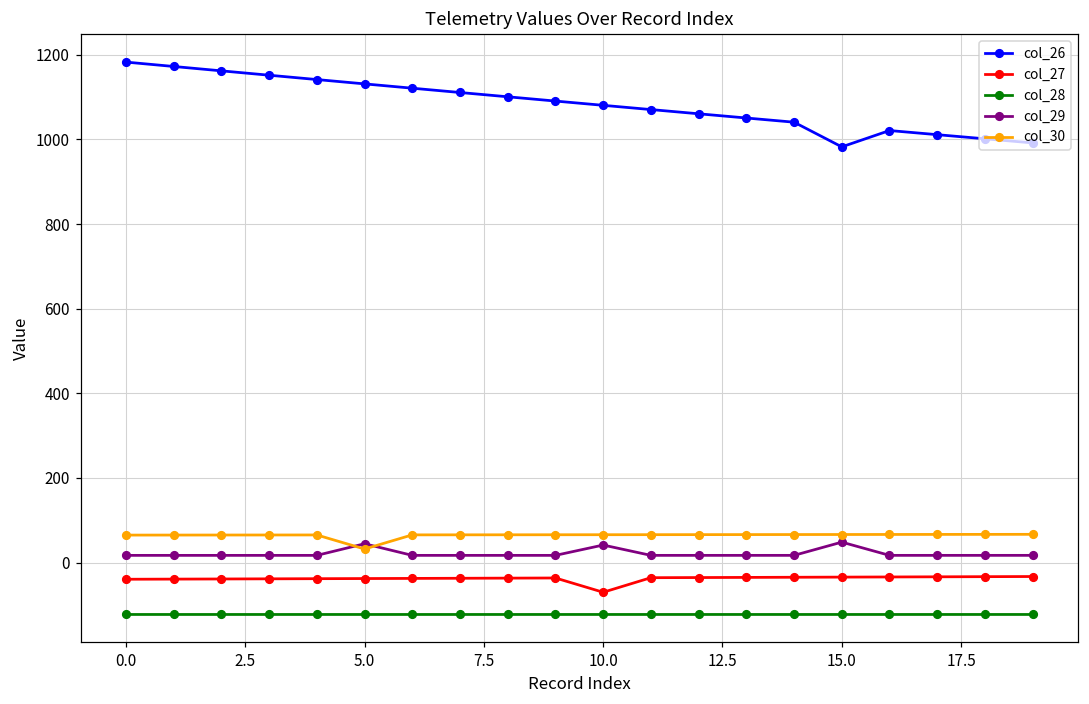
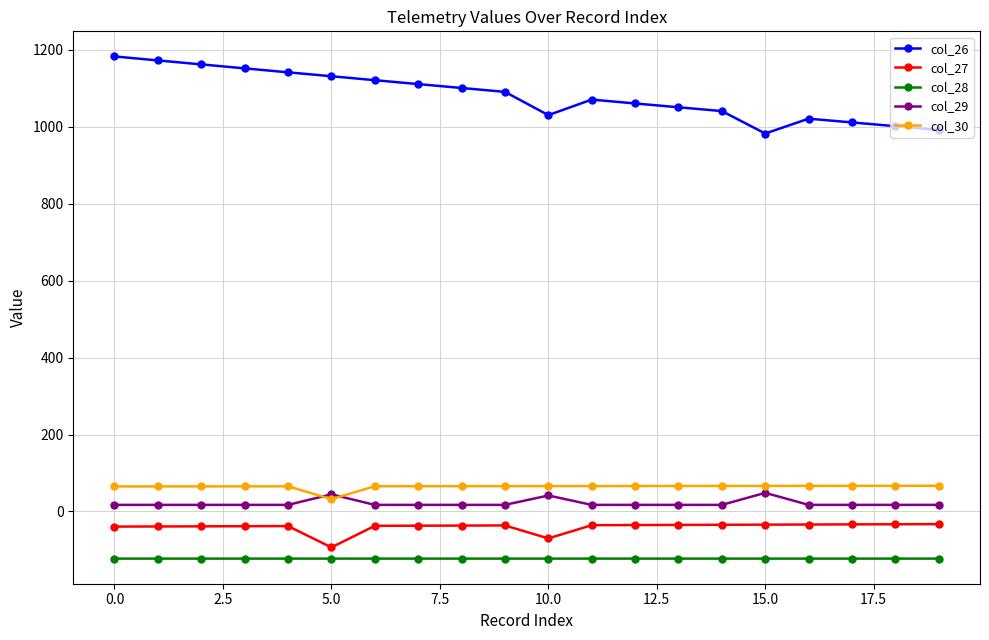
col_27, 5.0: -40 -> -90
col_26, 10.0: 1080 -> 1030
